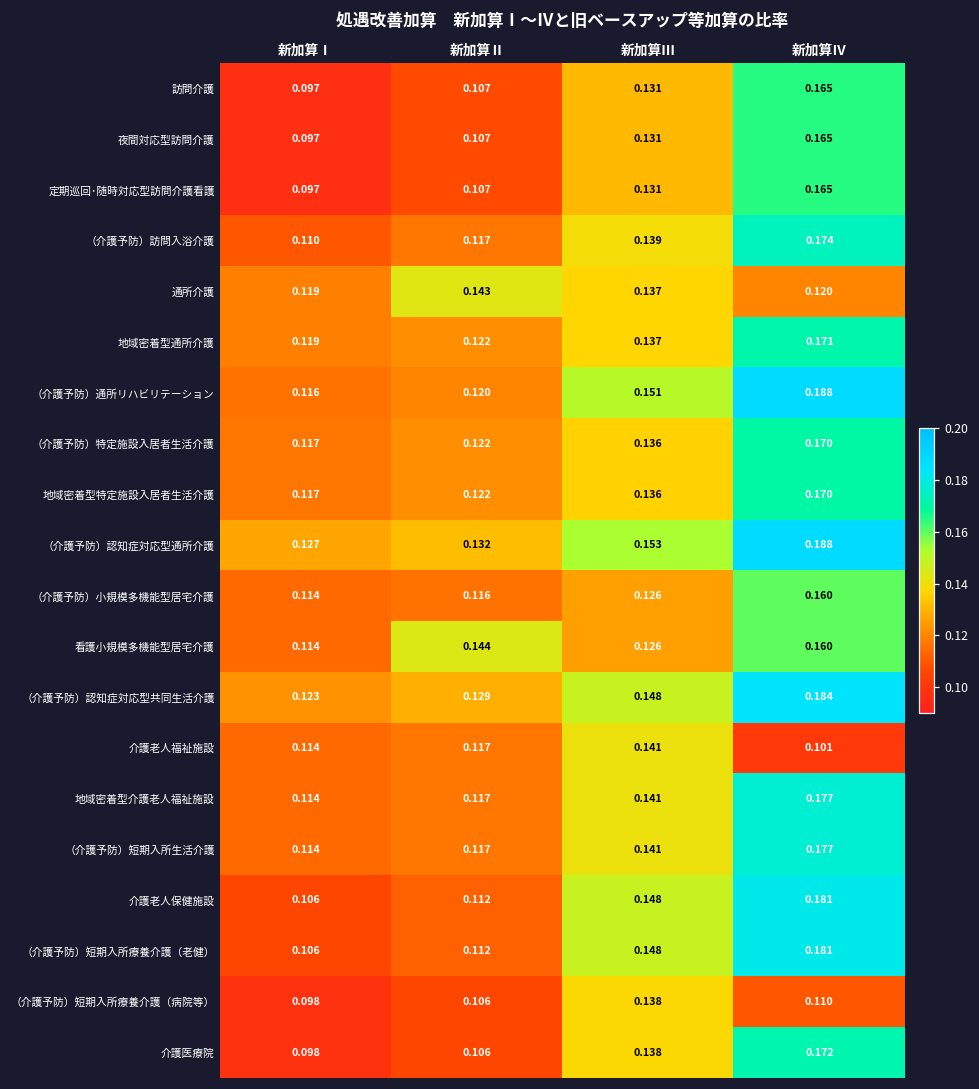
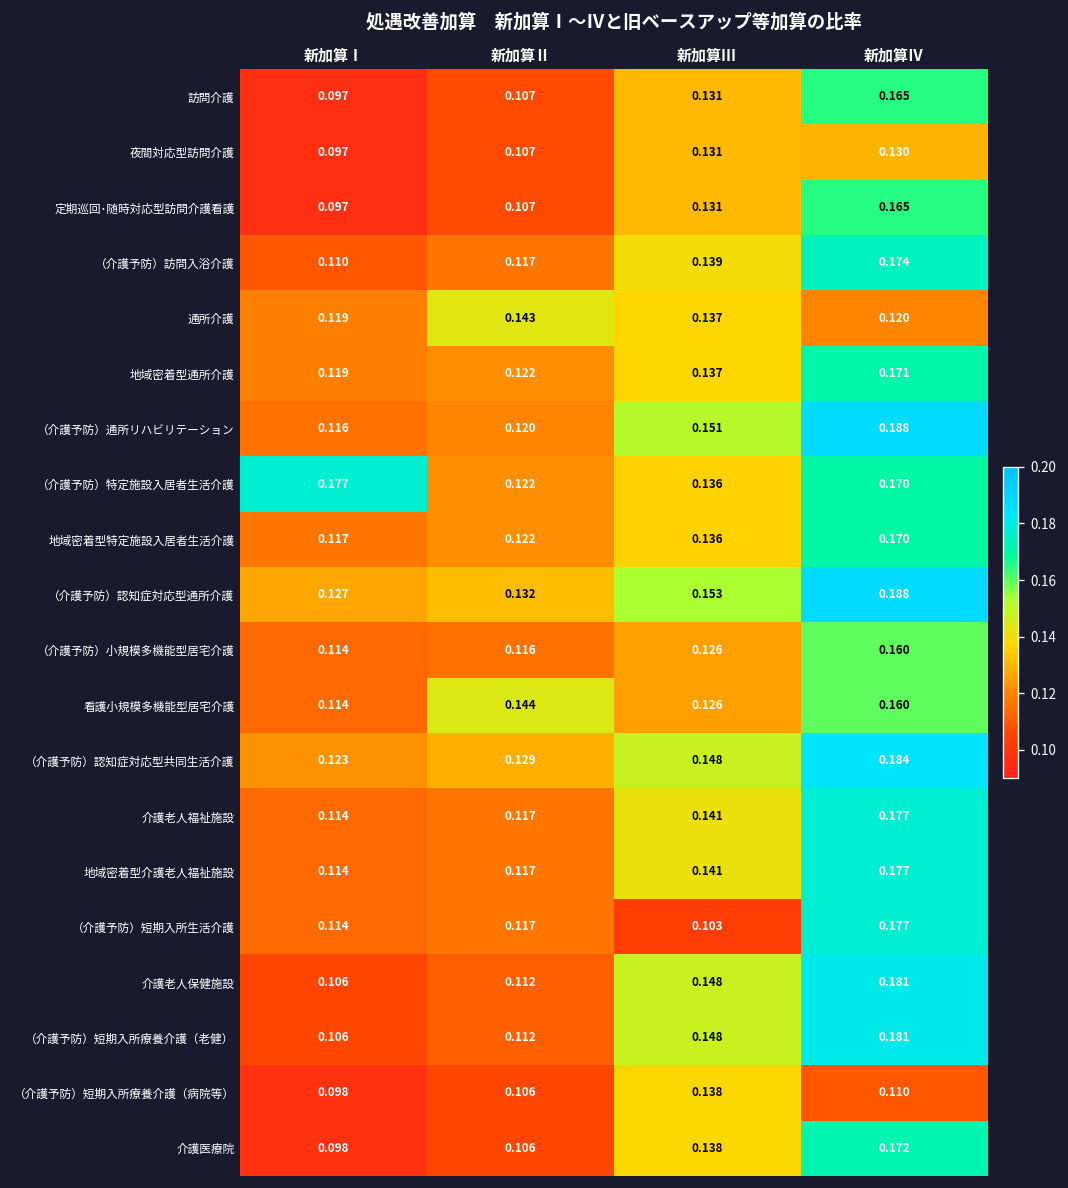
夜間対応型訪問介護, 新加算Ⅳ: 0.165 -> 0.130
（介護予防）特定施設入居者生活介護, 新加算Ⅰ: 0.117 -> 0.177
介護老人福祉施設, 新加算Ⅳ: 0.101 -> 0.177
（介護予防）短期入所生活介護, 新加算Ⅲ: 0.141 -> 0.103
